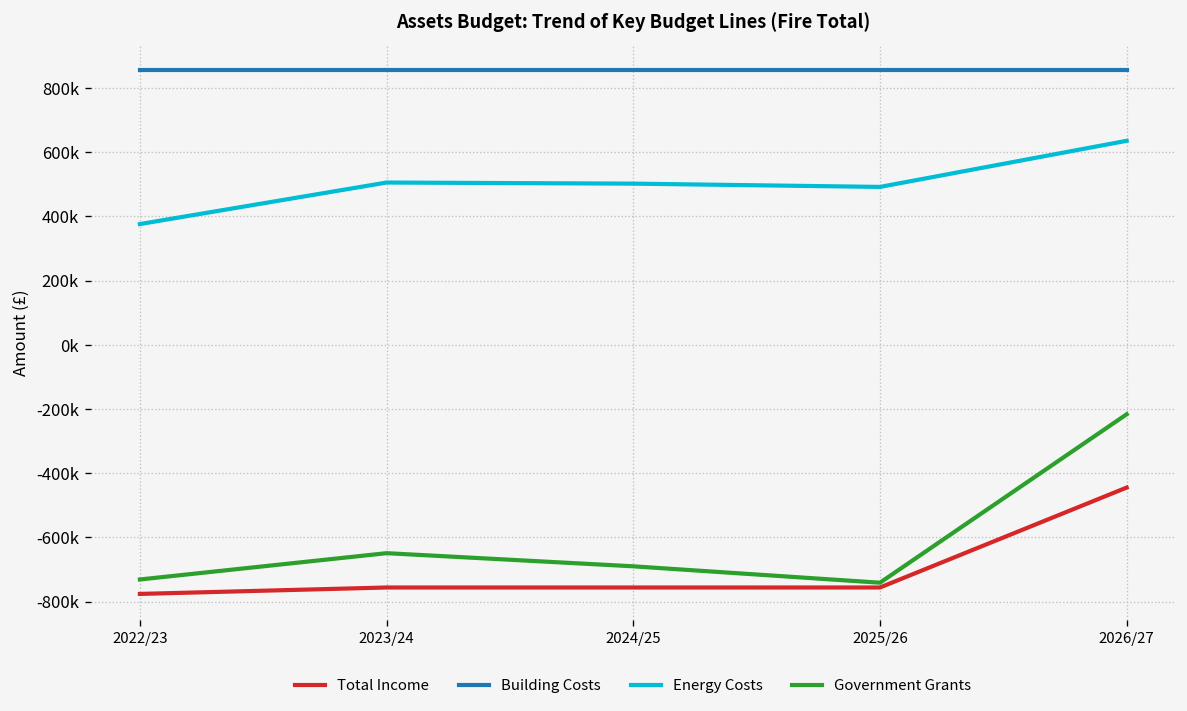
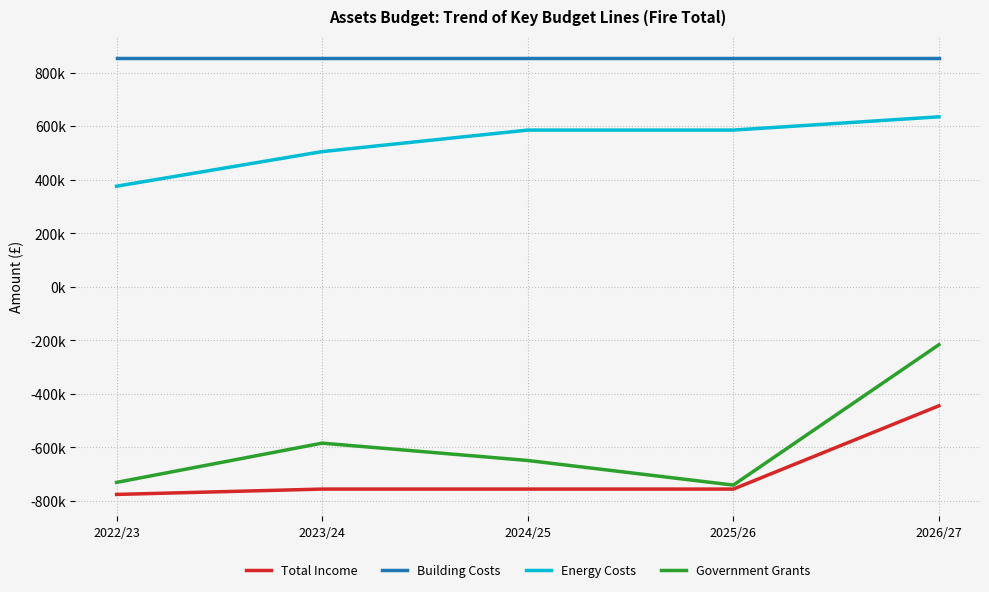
Government Grants, 2023/24: -650000 -> -580000
Energy Costs, 2024/25: 500000 -> 590000
Government Grants, 2024/25: -690000 -> -650000
Energy Costs, 2025/26: 490000 -> 590000
